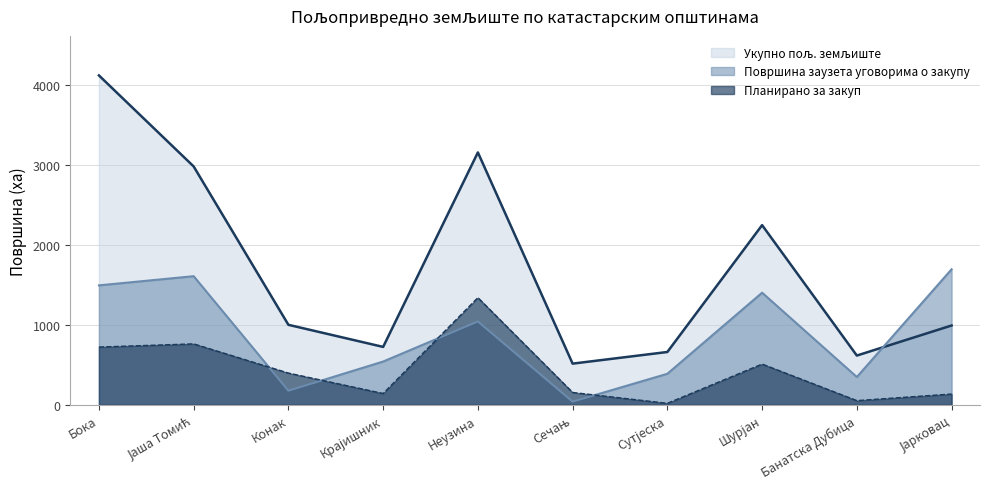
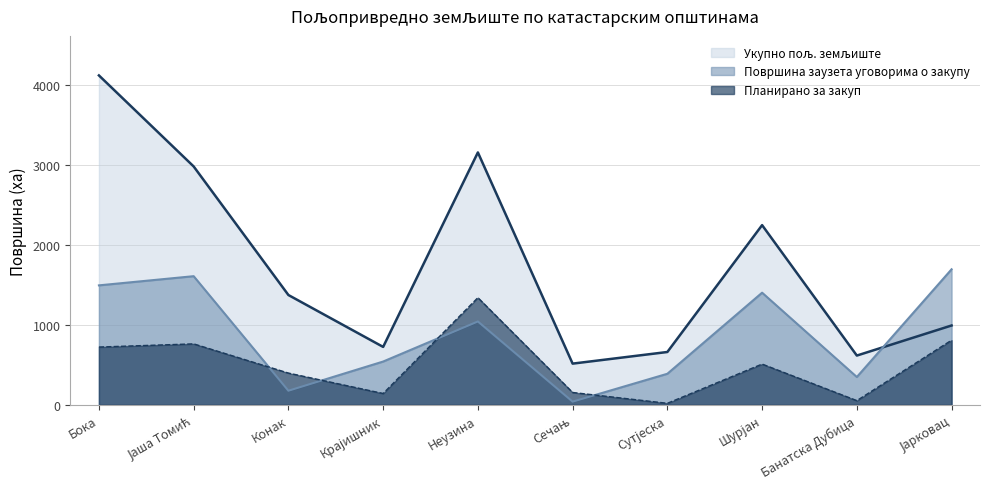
Укупно пољ. земљиште, Конак: 1000 -> 1400
Планирано за закуп, Јарковац: 100 -> 800
